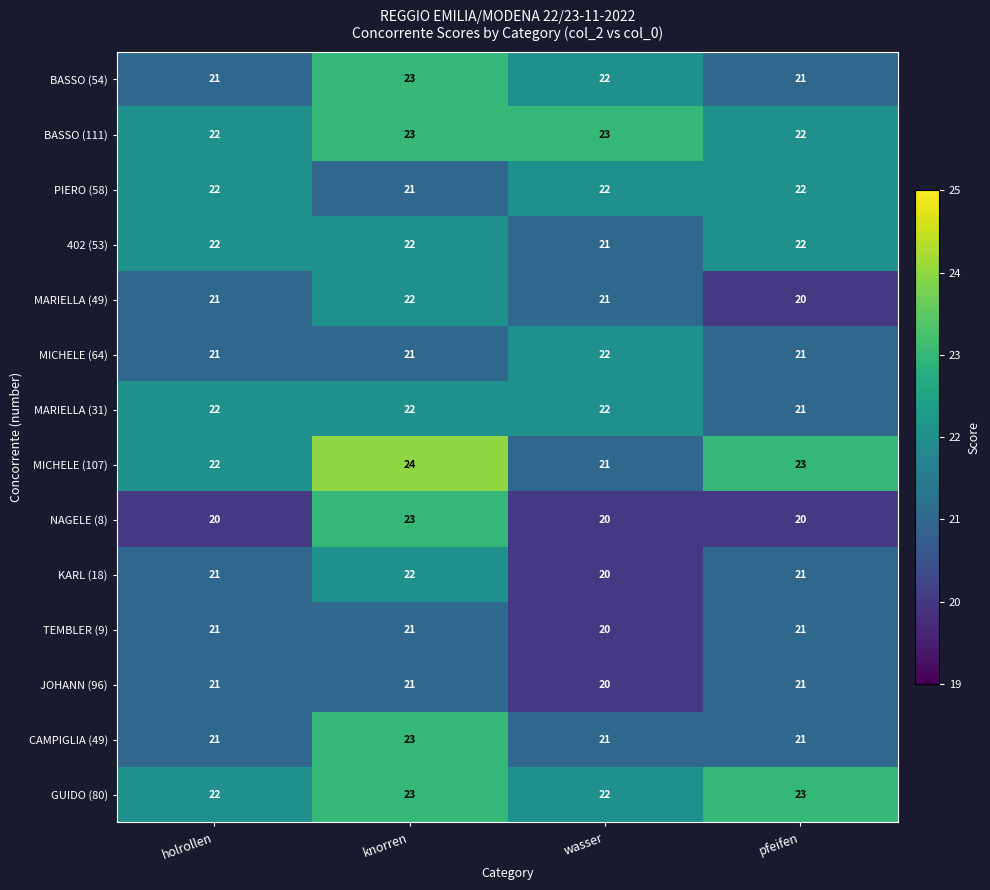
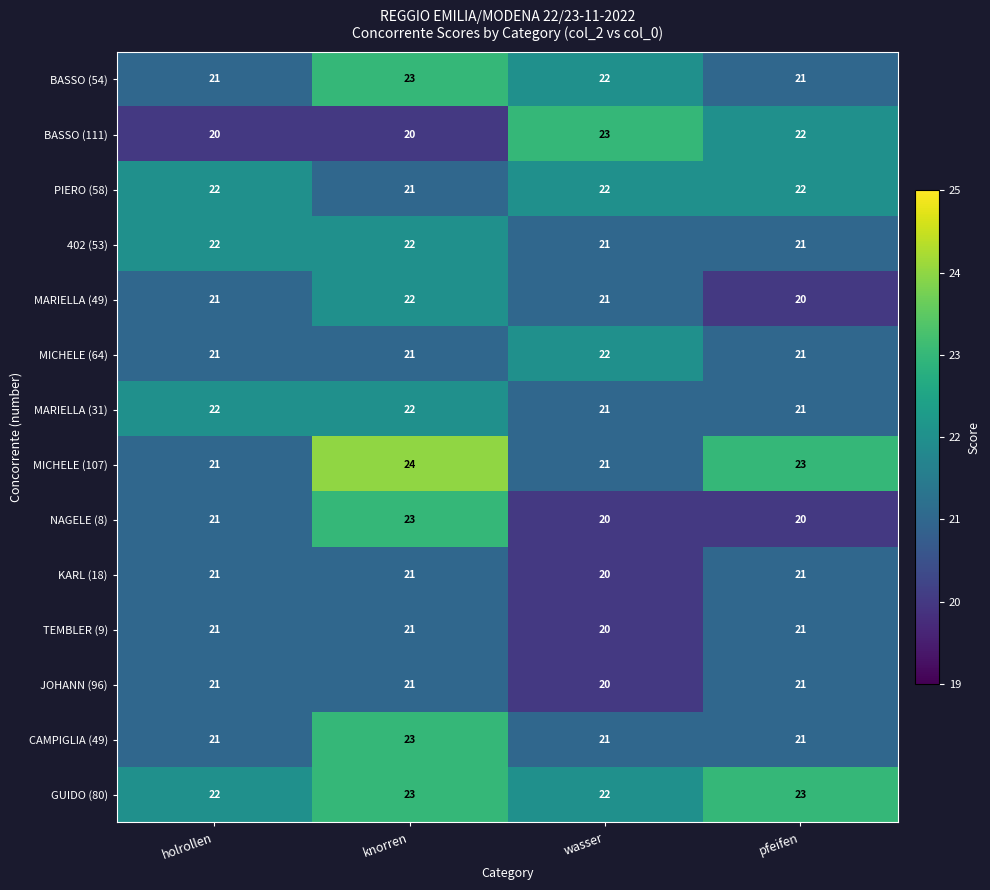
BASSO (111), holrollen: 22 -> 20
BASSO (111), knorren: 23 -> 20
402 (53), pfeifen: 22 -> 21
MARIELLA (31), wasser: 22 -> 21
MICHELE (107), holrollen: 22 -> 21
NAGELE (8), holrollen: 20 -> 21
KARL (18), knorren: 22 -> 21
